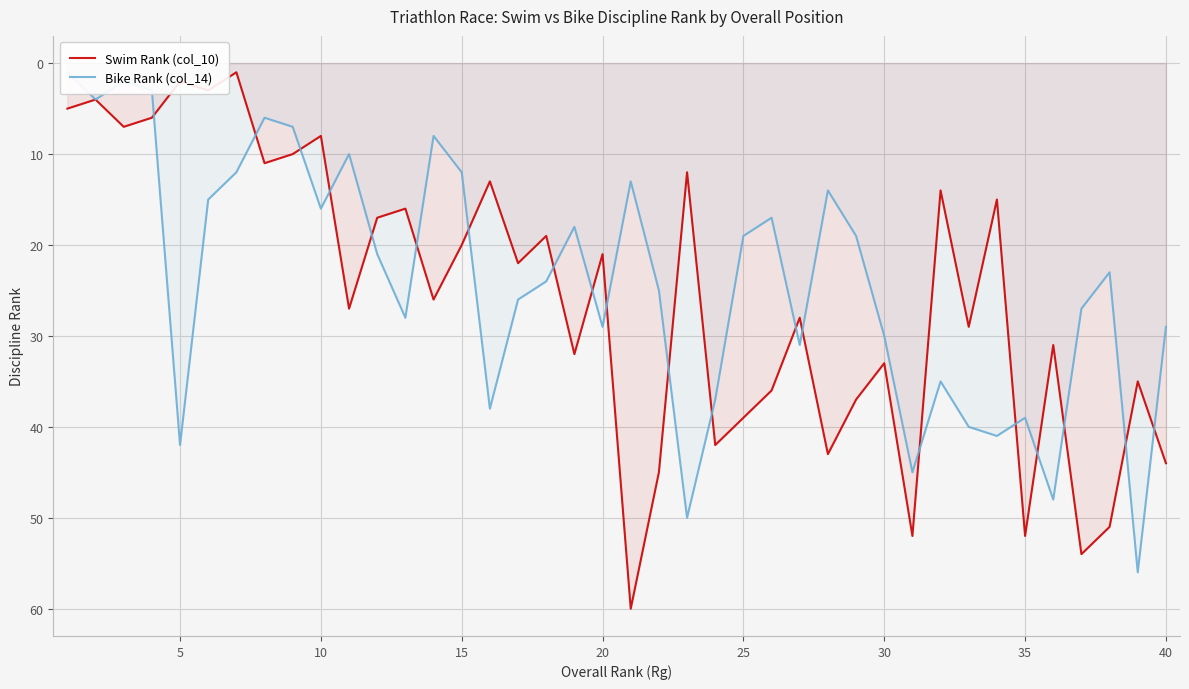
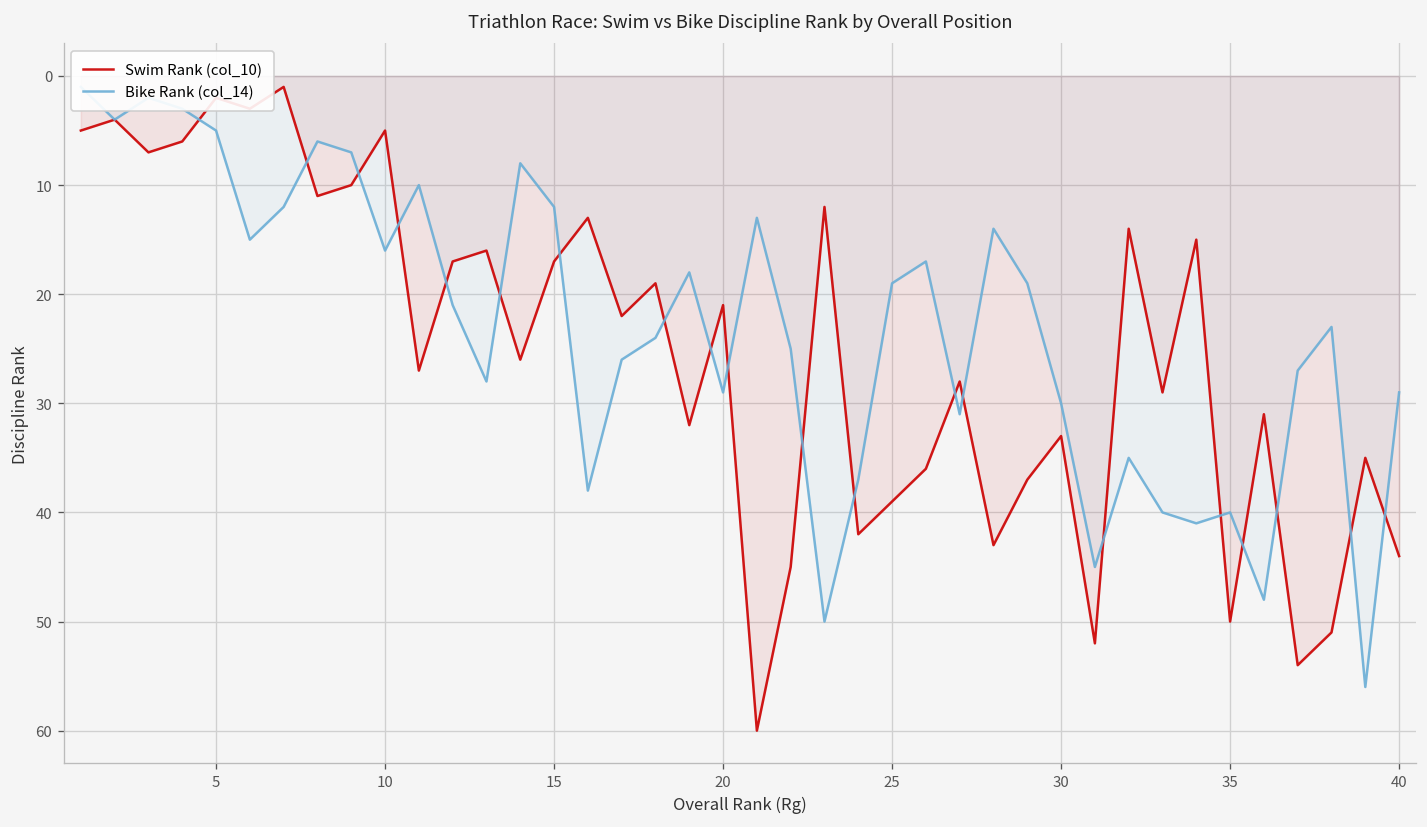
Bike Rank (col_14), 5: 42 -> 5
Swim Rank (col_10), 10: 8 -> 5
Swim Rank (col_10), 15: 20 -> 17
Swim Rank (col_10), 35: 52 -> 50
Bike Rank (col_14), 35: 39 -> 40
